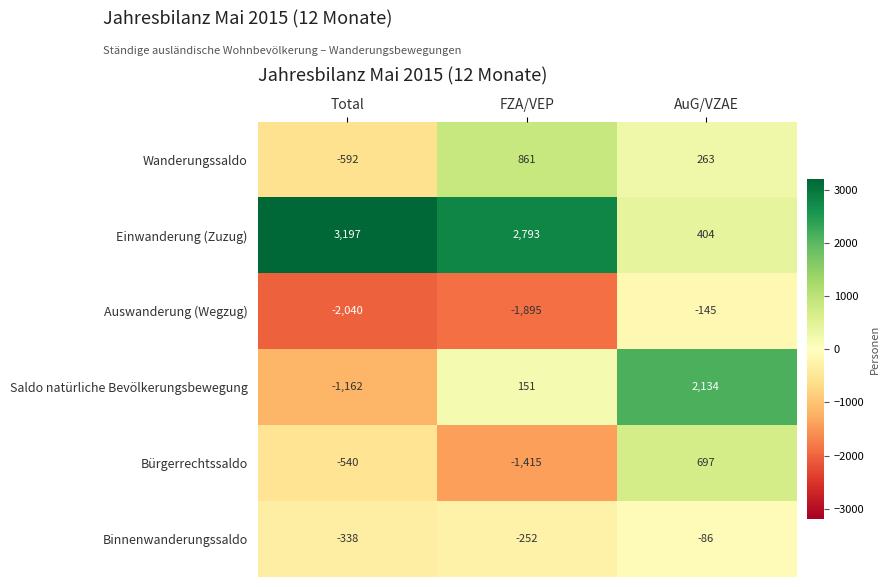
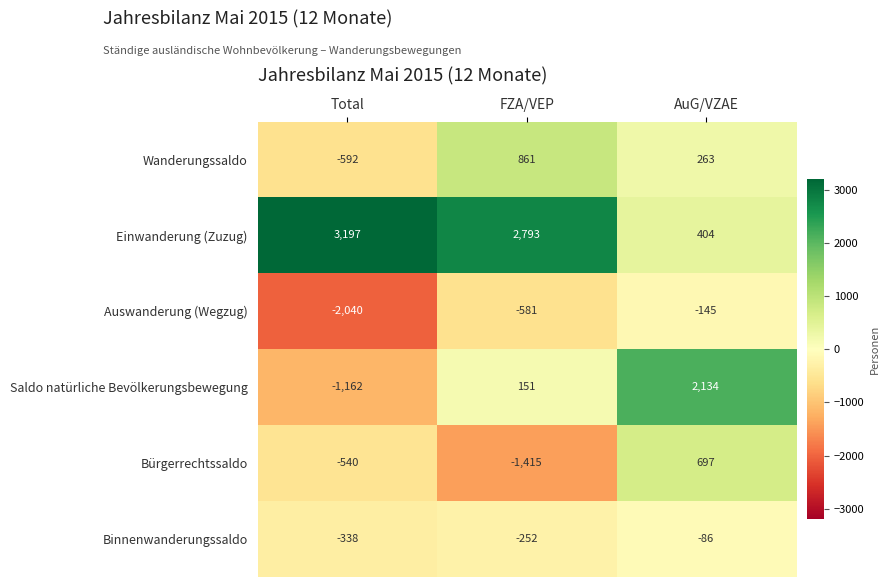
Auswanderung (Wegzug), FZA/VEP: -1,895 -> -581
